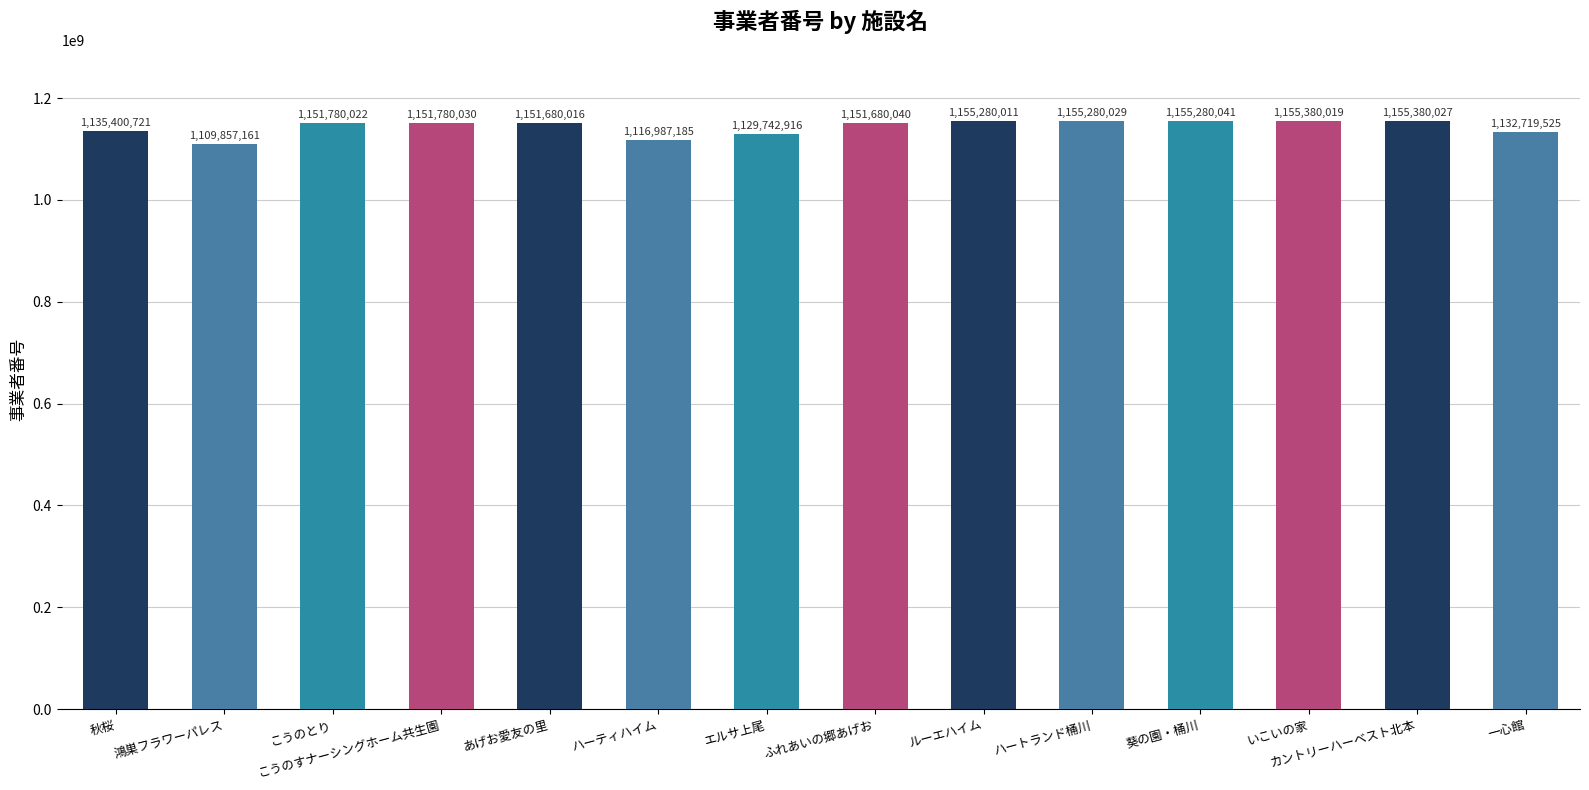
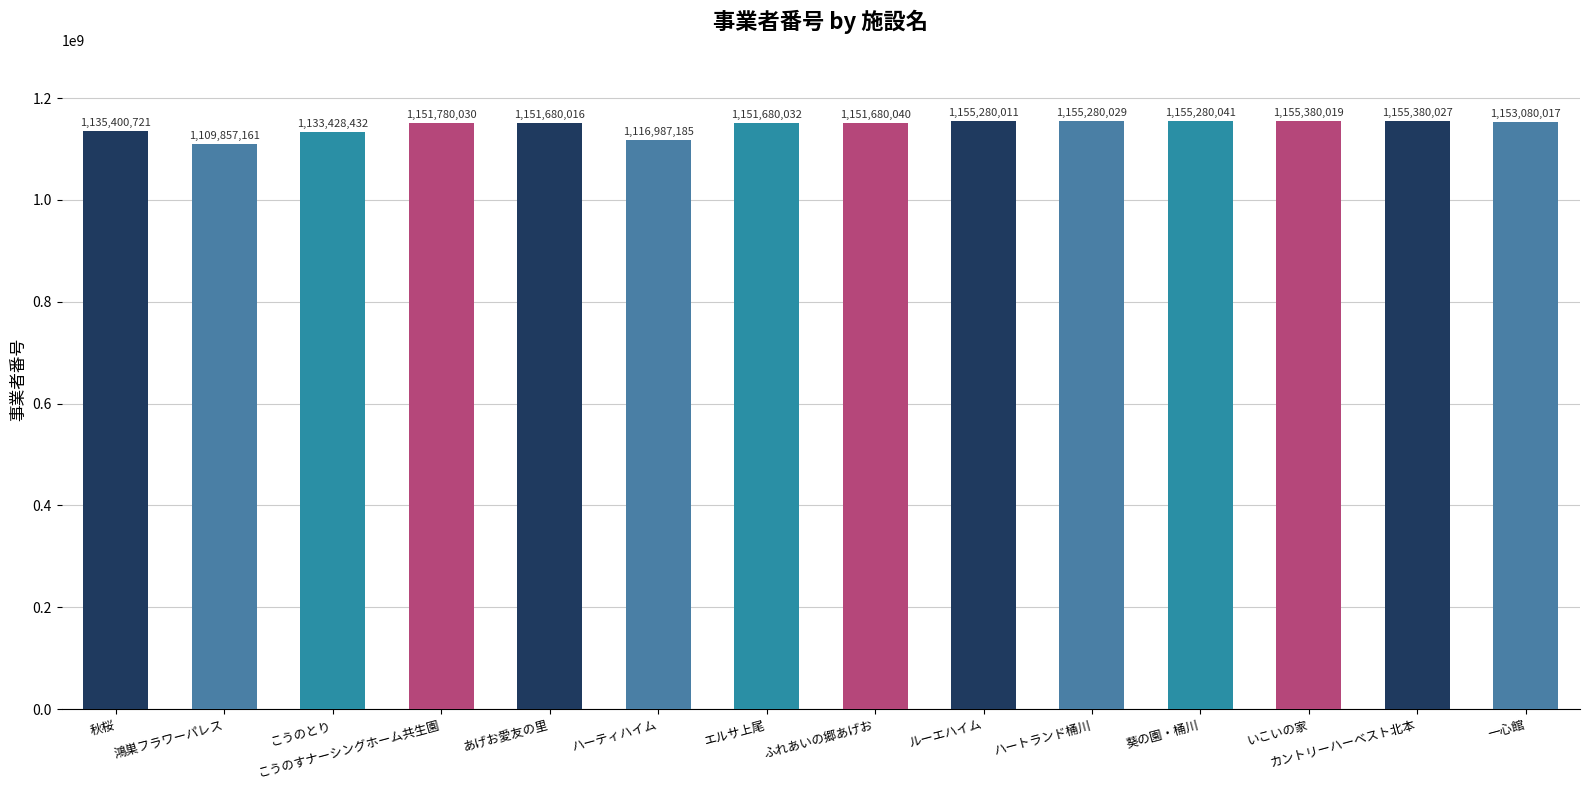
こうのとり: 1,151,780,022 -> 1,133,428,432
エルサ上尾: 1,129,742,916 -> 1,151,680,032
一心館: 1,132,719,525 -> 1,153,080,017
